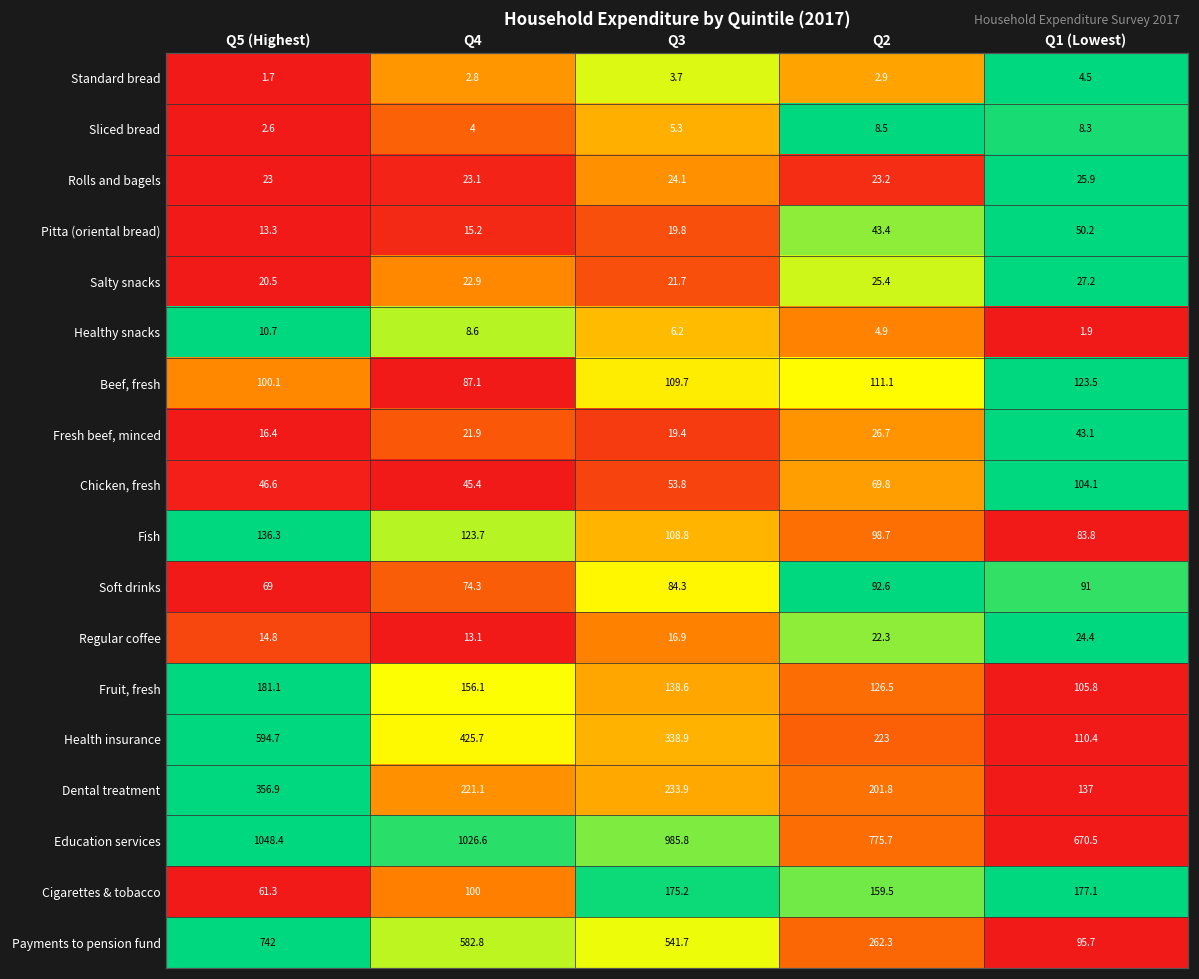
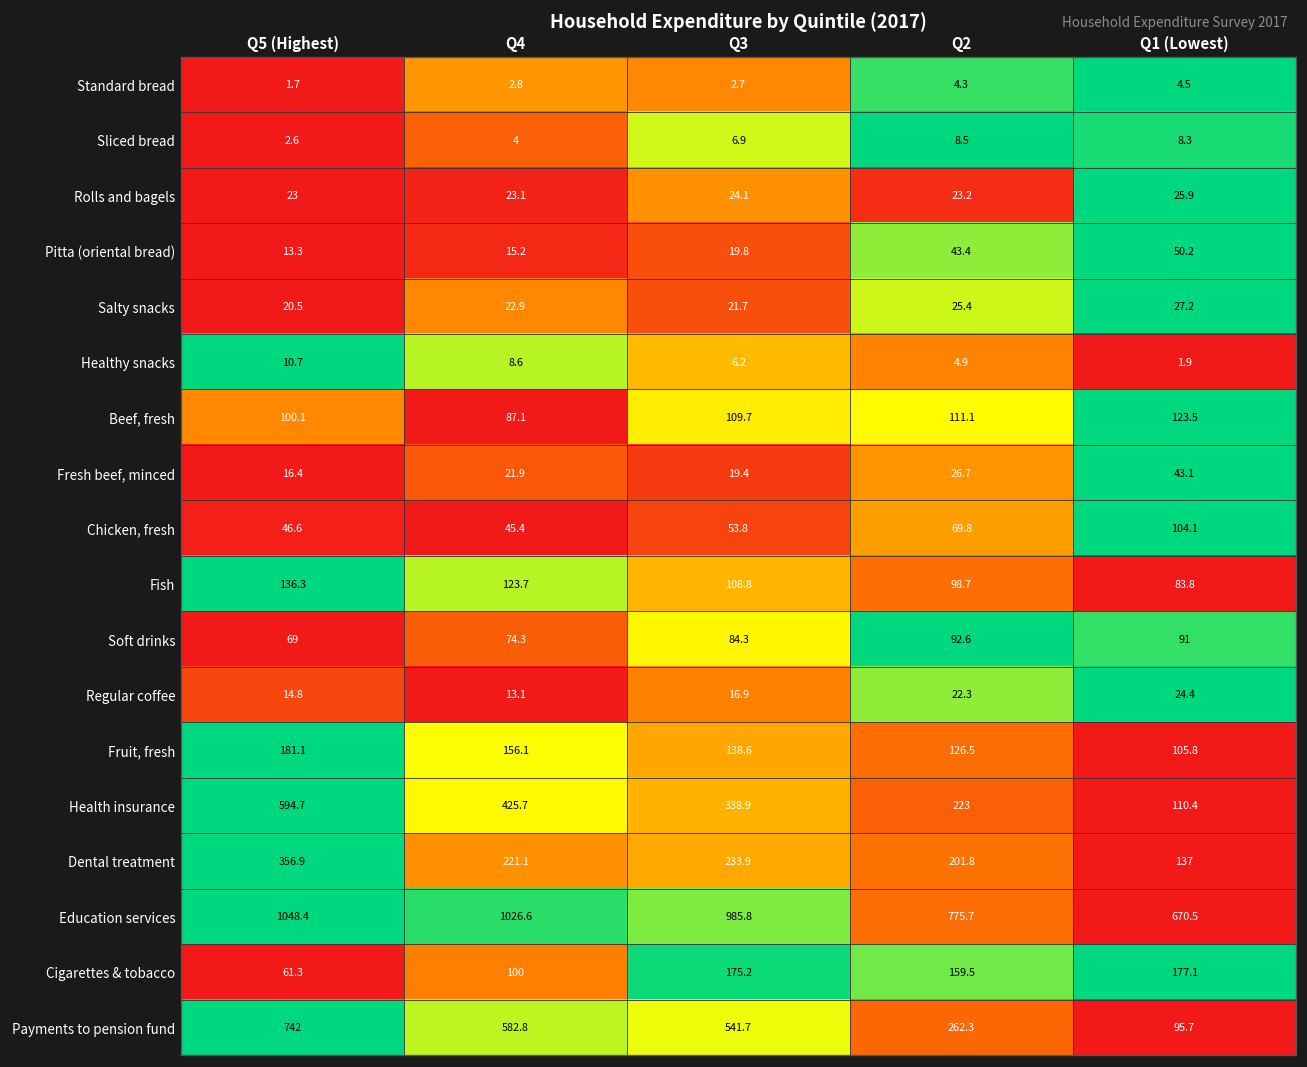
Standard bread, Q3: 3.7 -> 2.7
Standard bread, Q2: 2.9 -> 4.3
Sliced bread, Q3: 5.3 -> 6.9
